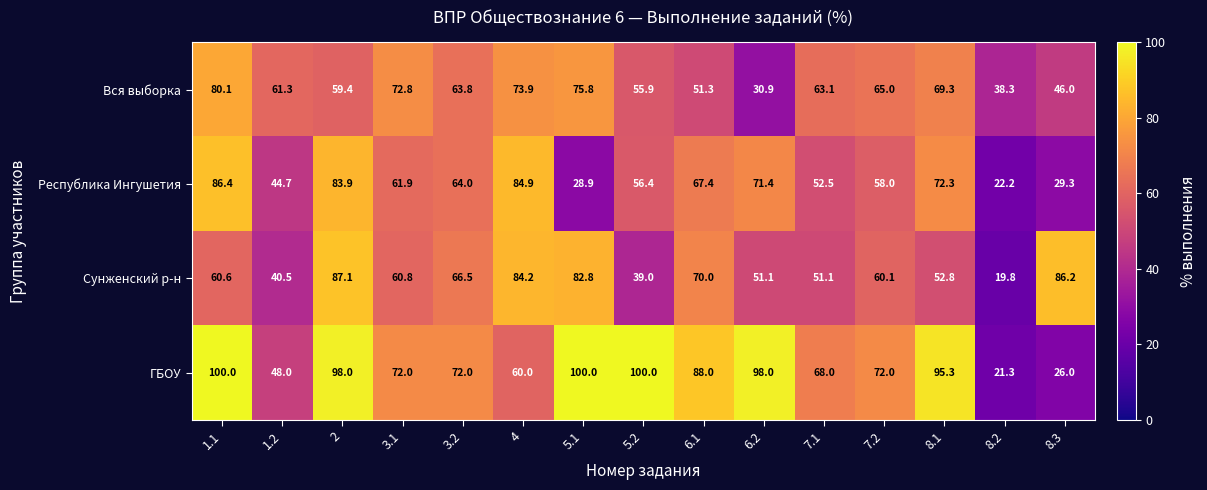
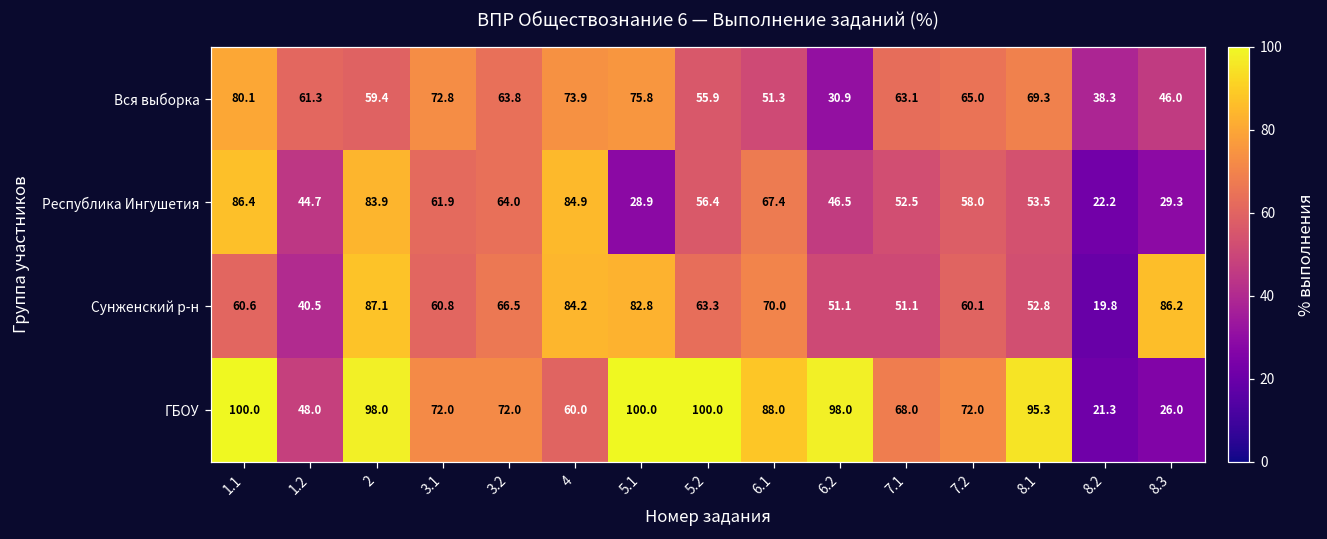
Республика Ингушетия, 6.2: 71.4 -> 46.5
Республика Ингушетия, 8.1: 72.3 -> 53.5
Сунженский р-н, 5.2: 39.0 -> 63.3
